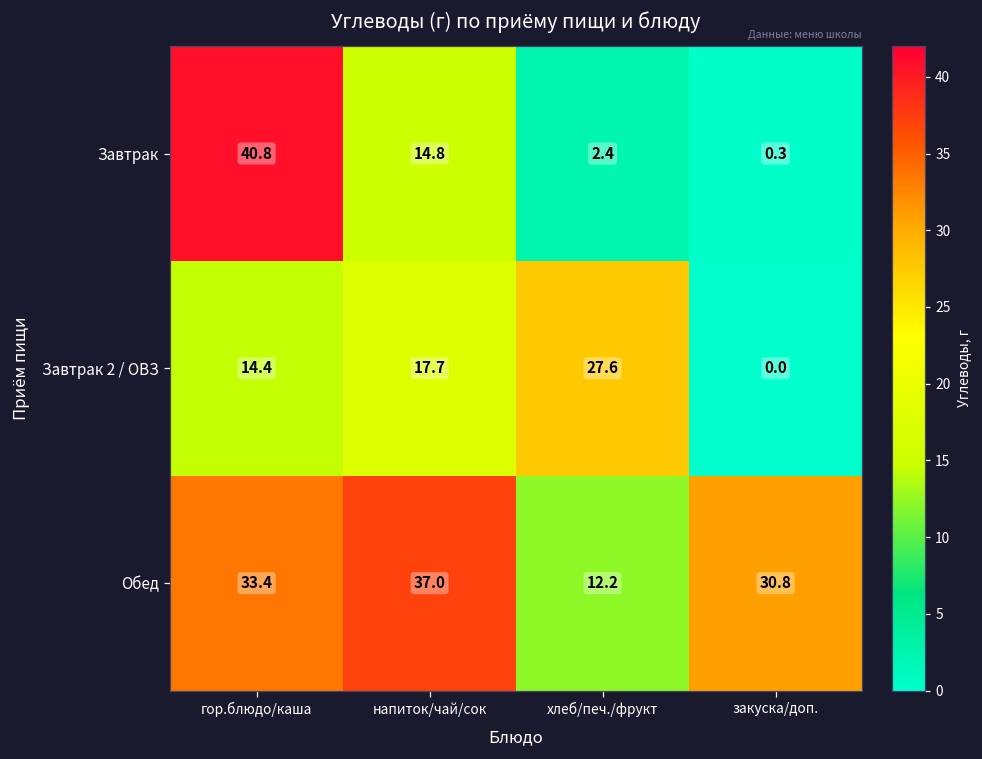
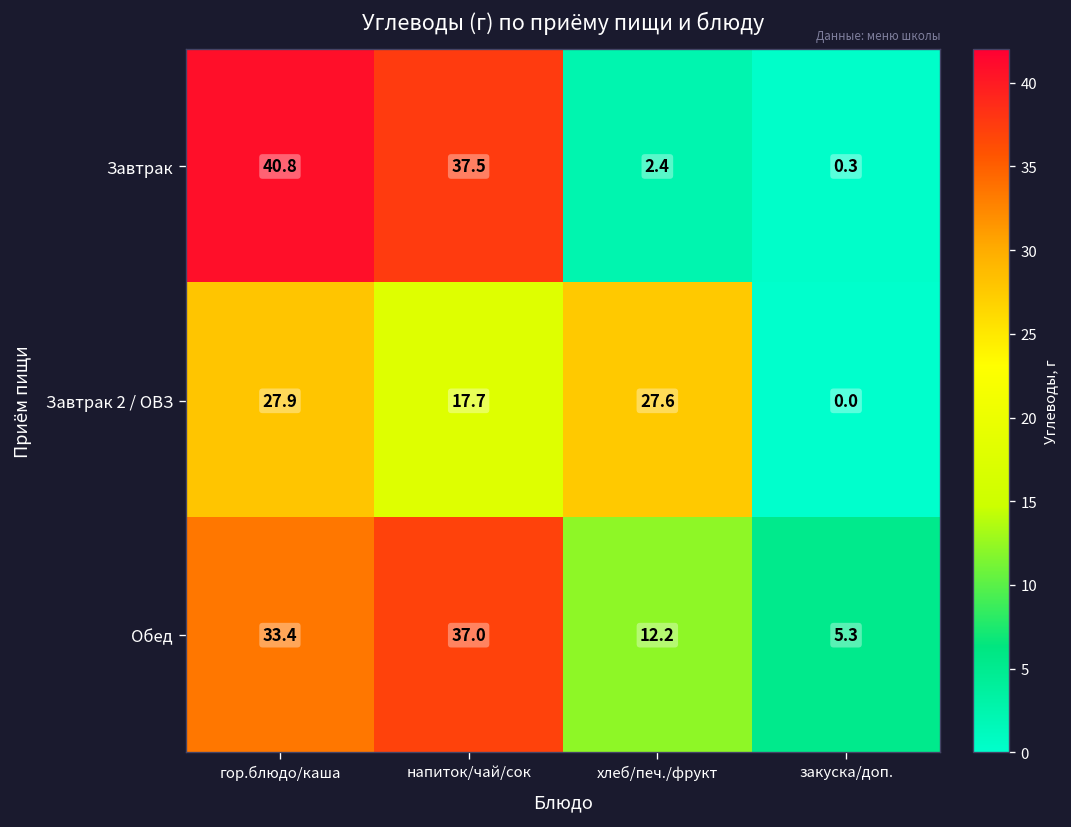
Завтрак, напиток/чай/сок: 14.8 -> 37.5
Завтрак 2 / ОВЗ, гор.блюдо/каша: 14.4 -> 27.9
Обед, закуска/доп.: 30.8 -> 5.3
